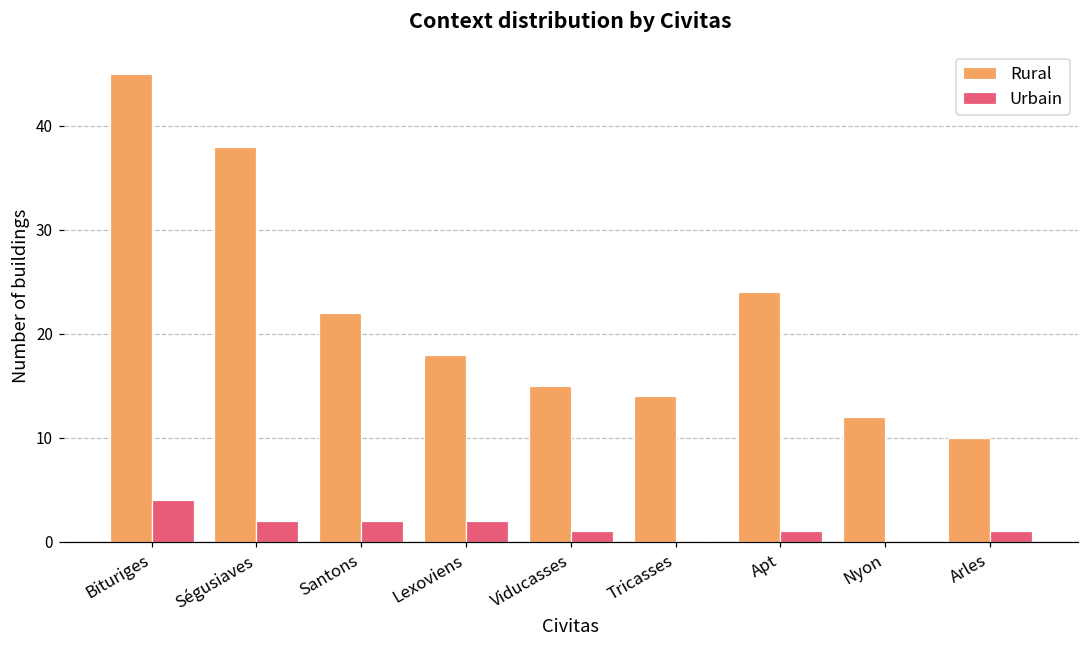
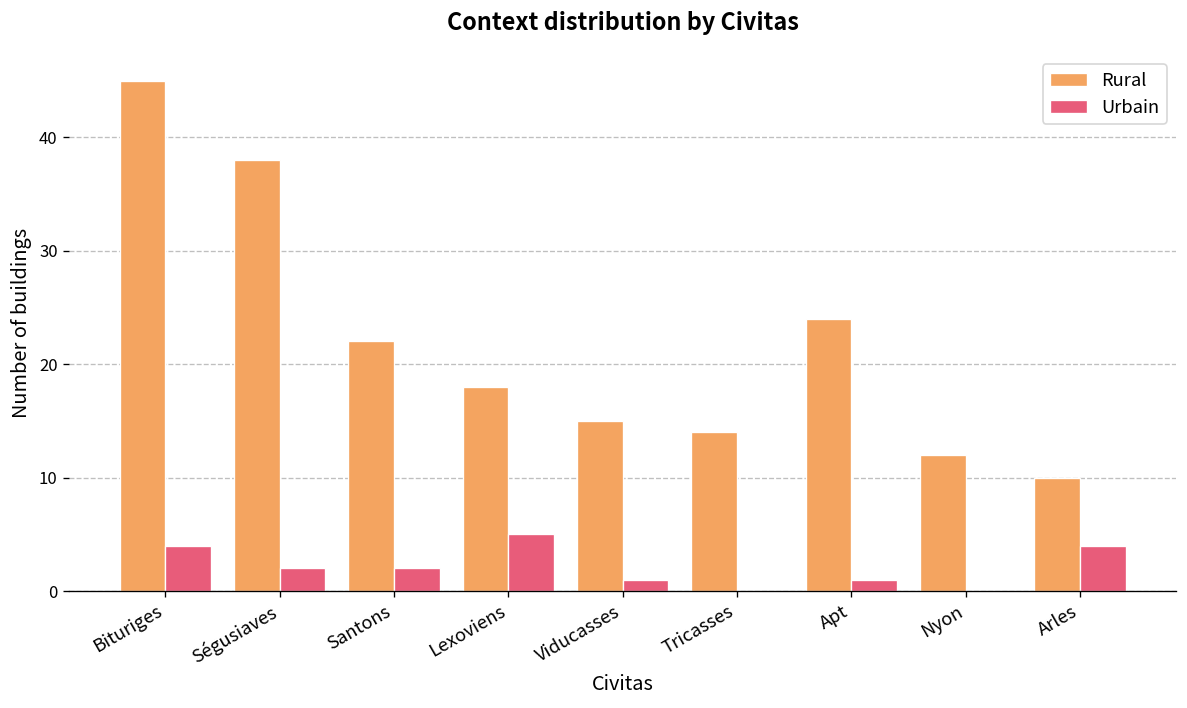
Urbain, Lexoviens: 2 -> 5
Urbain, Arles: 1 -> 4
